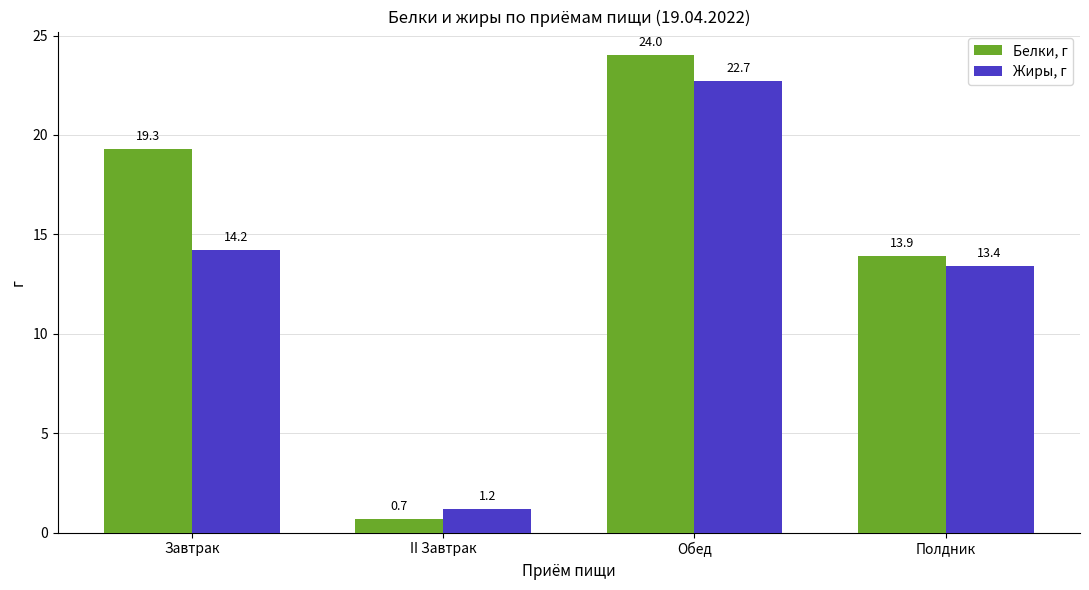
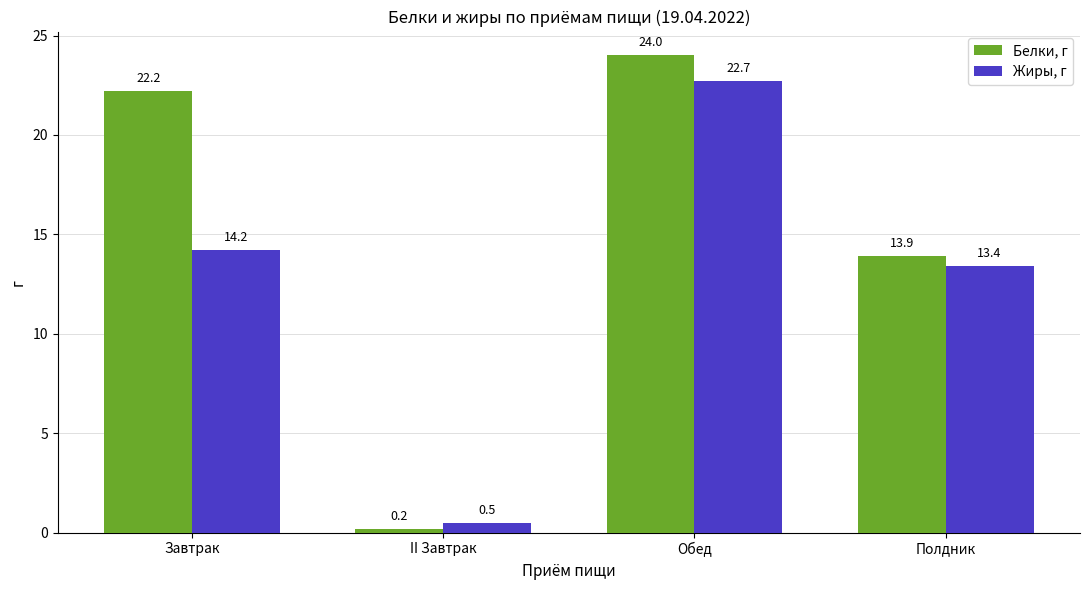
Белки, г, Завтрак: 19.3 -> 22.2
Белки, г, II Завтрак: 0.7 -> 0.2
Жиры, г, II Завтрак: 1.2 -> 0.5
